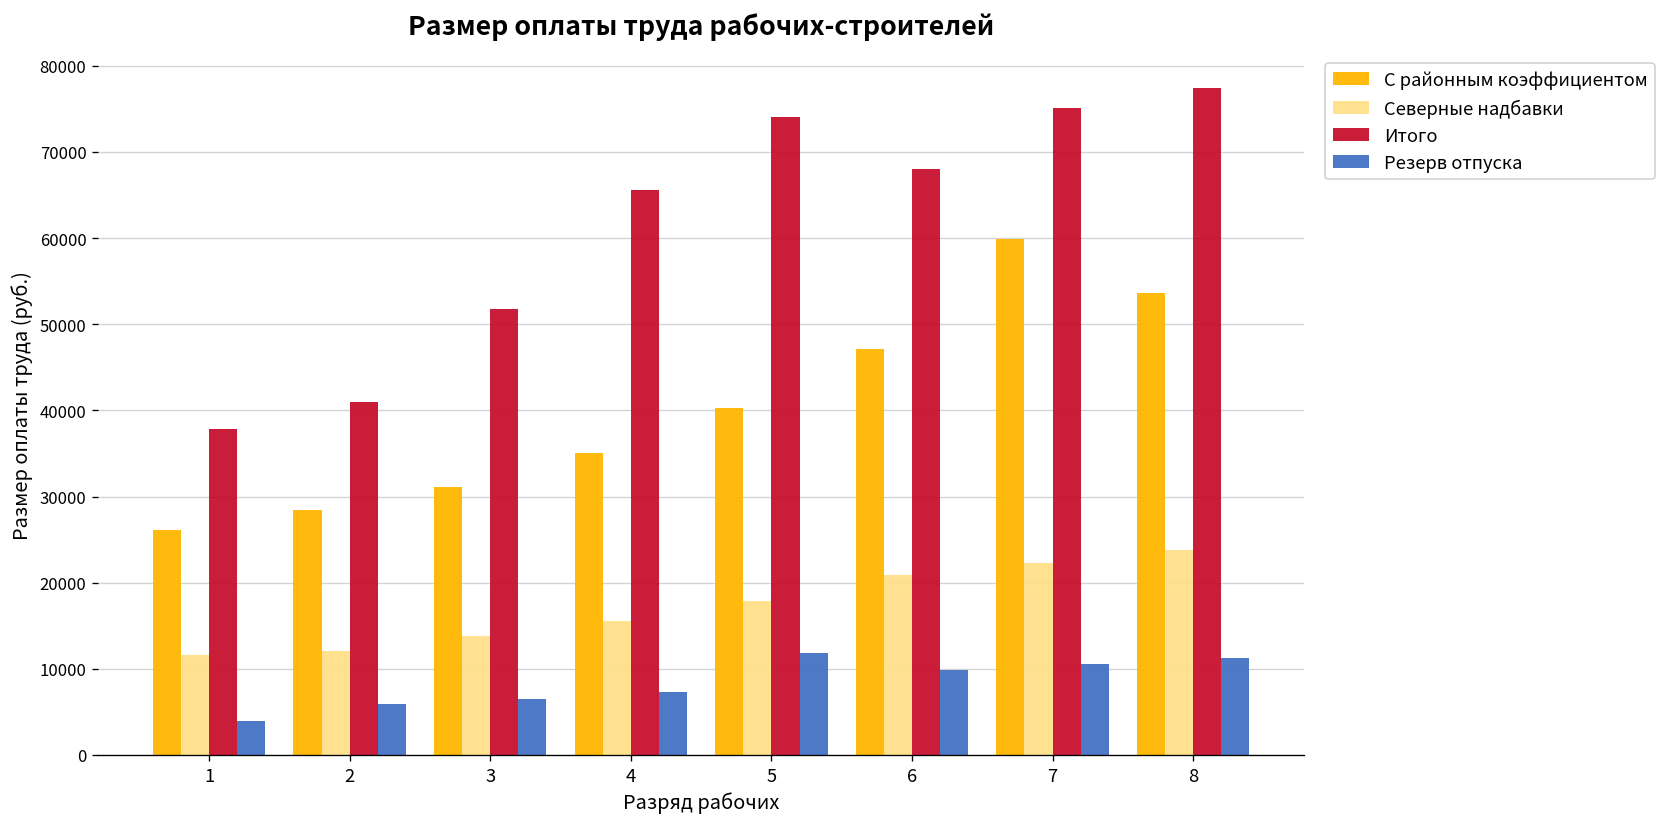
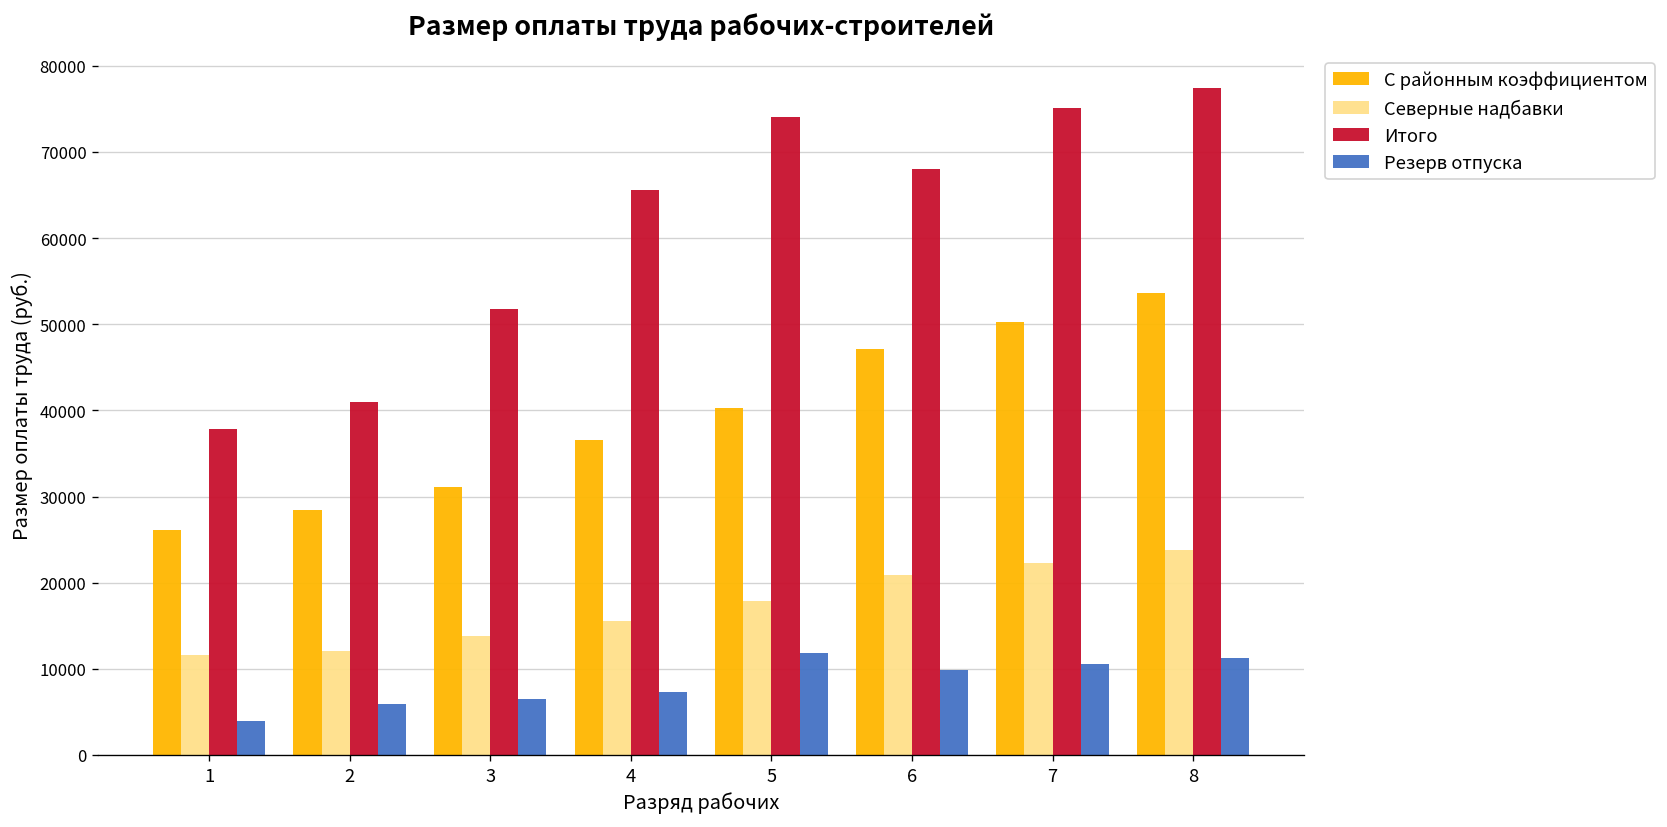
С районным коэффициентом, 4: 35000 -> 37000
С районным коэффициентом, 7: 60000 -> 50000
